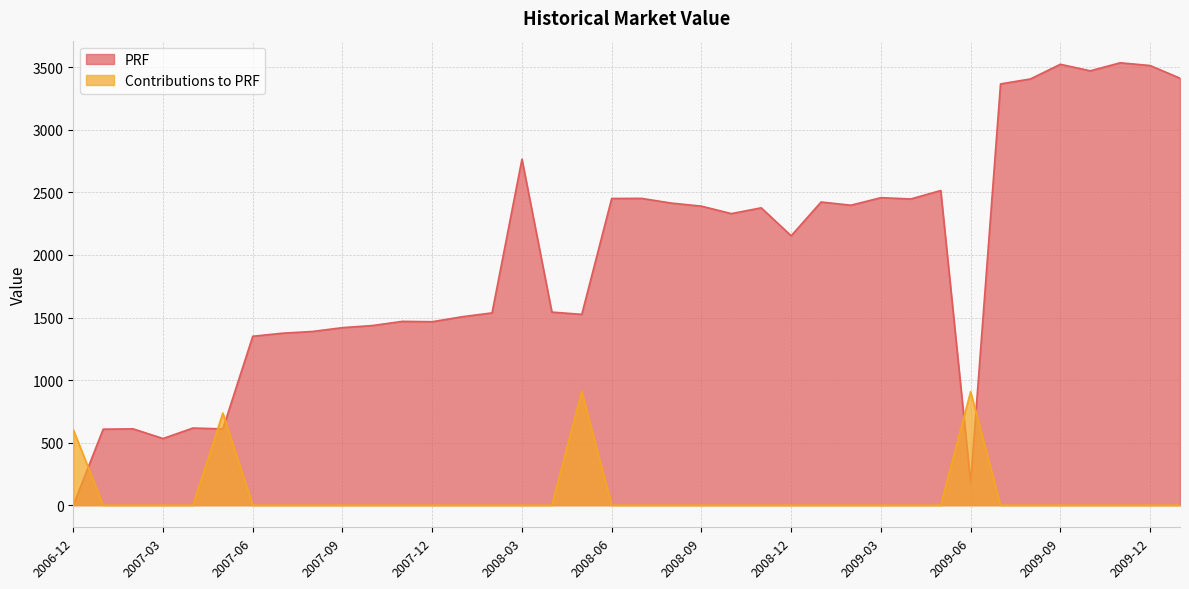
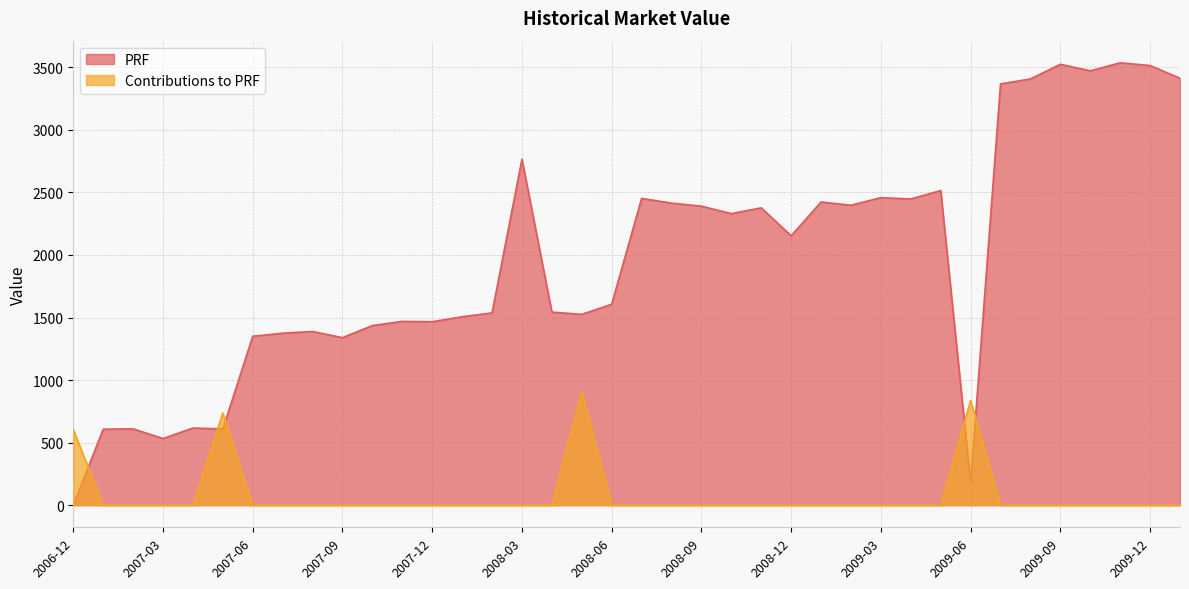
PRF, 2007-09: 1420 -> 1340
PRF, 2008-06: 2450 -> 1610
Contributions to PRF, 2009-06: 910 -> 840
